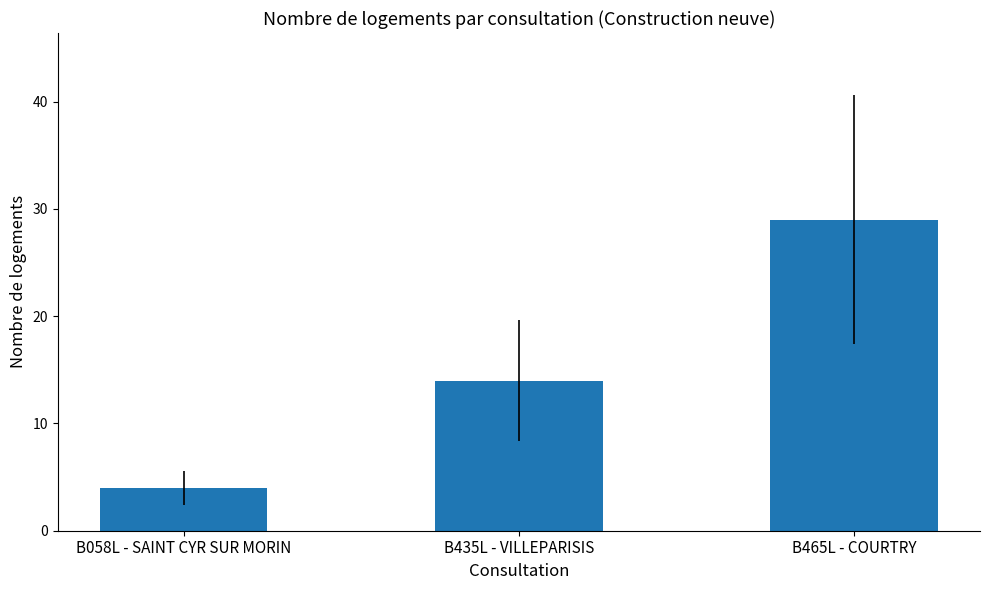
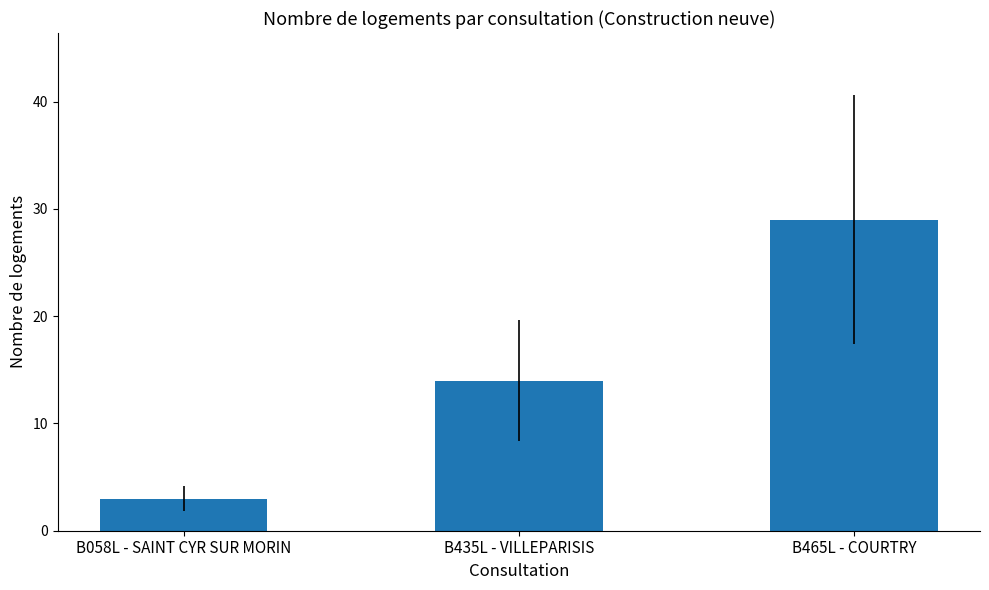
B058L - SAINT CYR SUR MORIN: 4 -> 3
